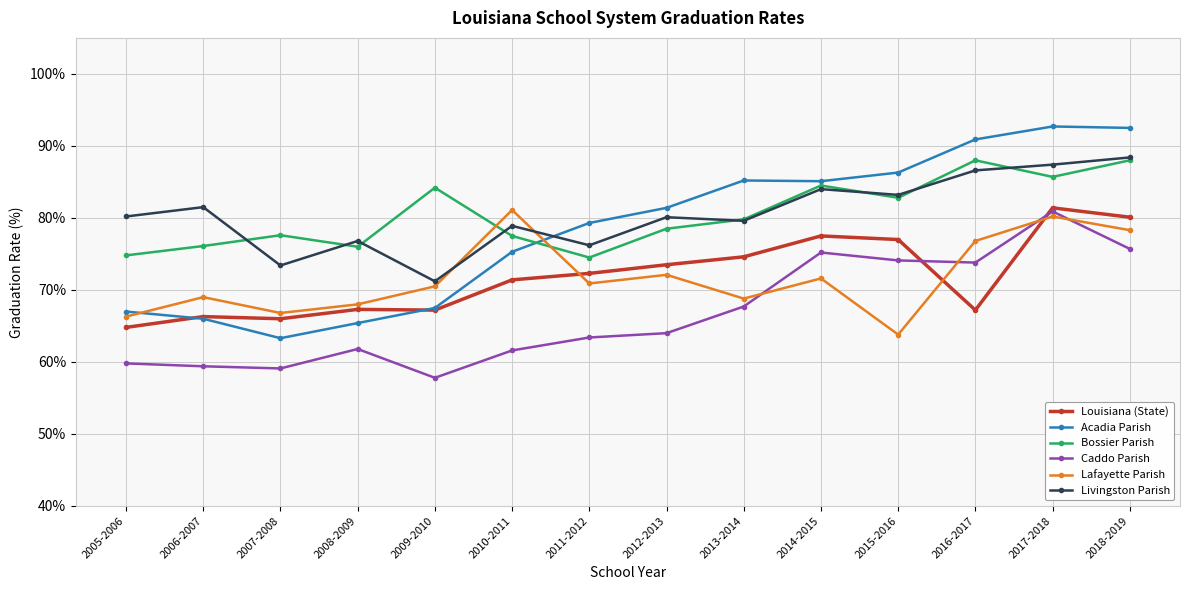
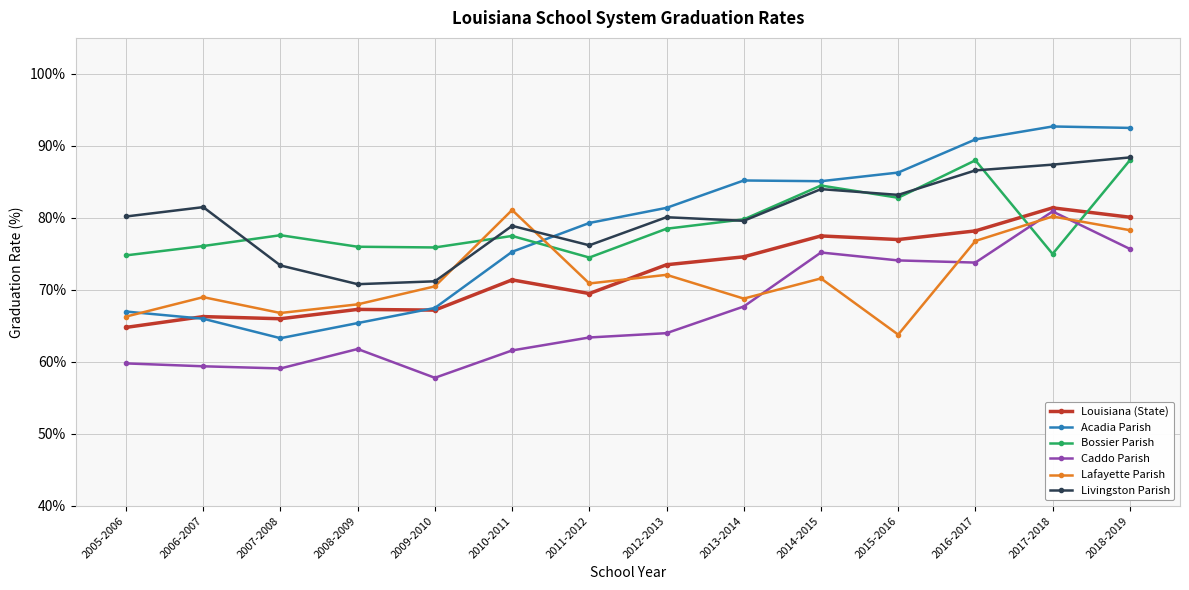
Livingston Parish, 2008-2009: 77% -> 71%
Bossier Parish, 2009-2010: 84% -> 76%
Louisiana (State), 2011-2012: 72% -> 70%
Louisiana (State), 2016-2017: 67% -> 78%
Bossier Parish, 2017-2018: 86% -> 75%
